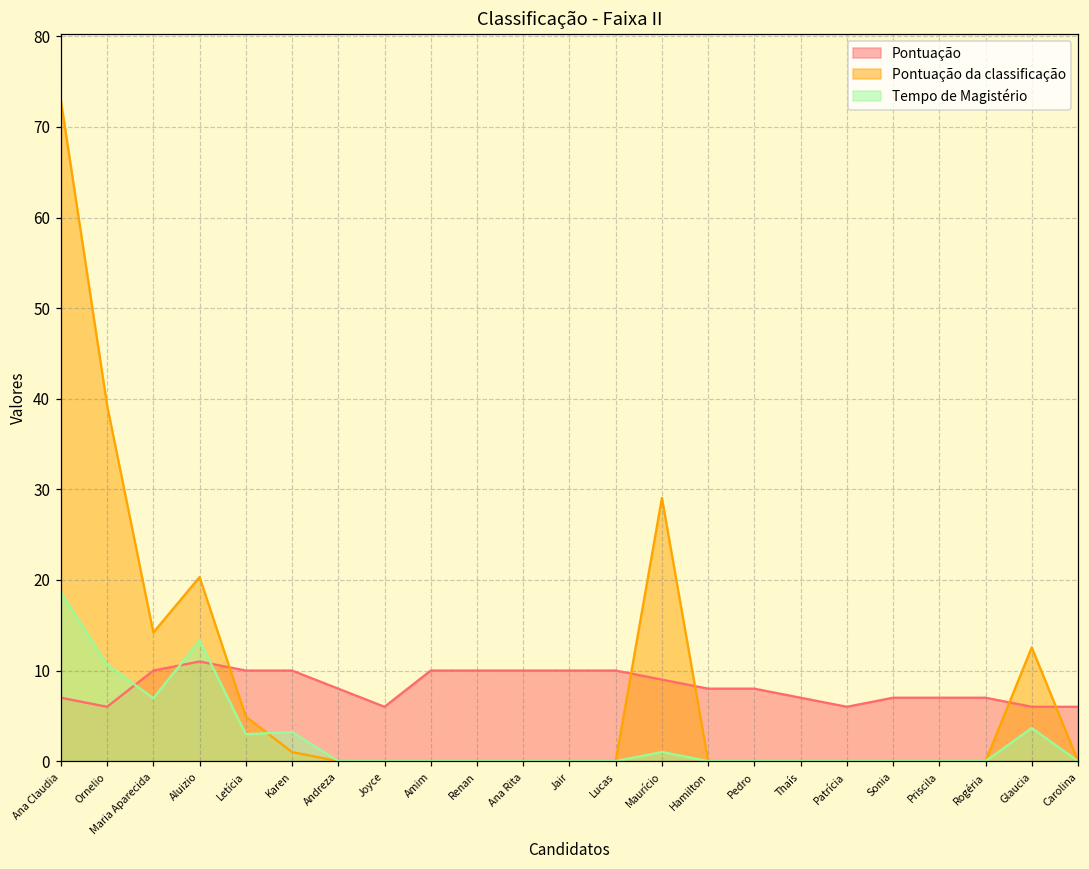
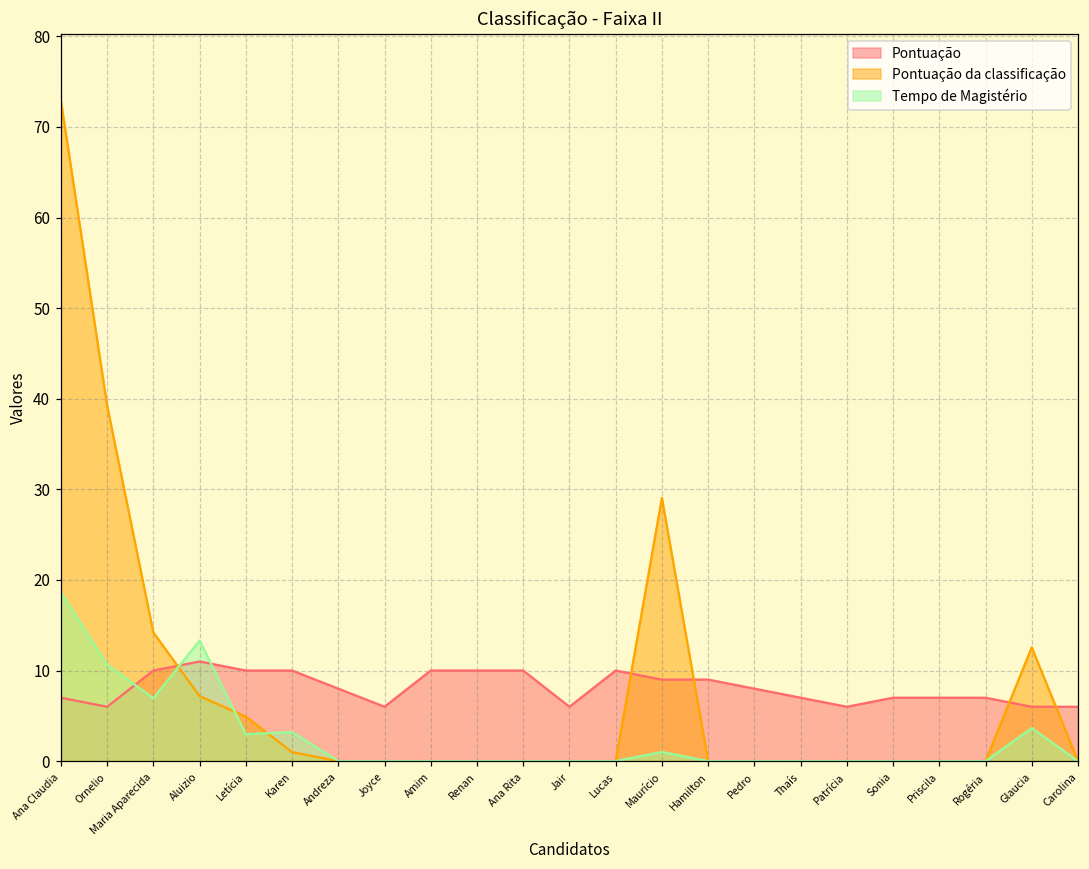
Pontuação da classificação, Aluizio: 20 -> 7
Pontuação, Jair: 10 -> 6
Pontuação, Hamilton: 8 -> 9
